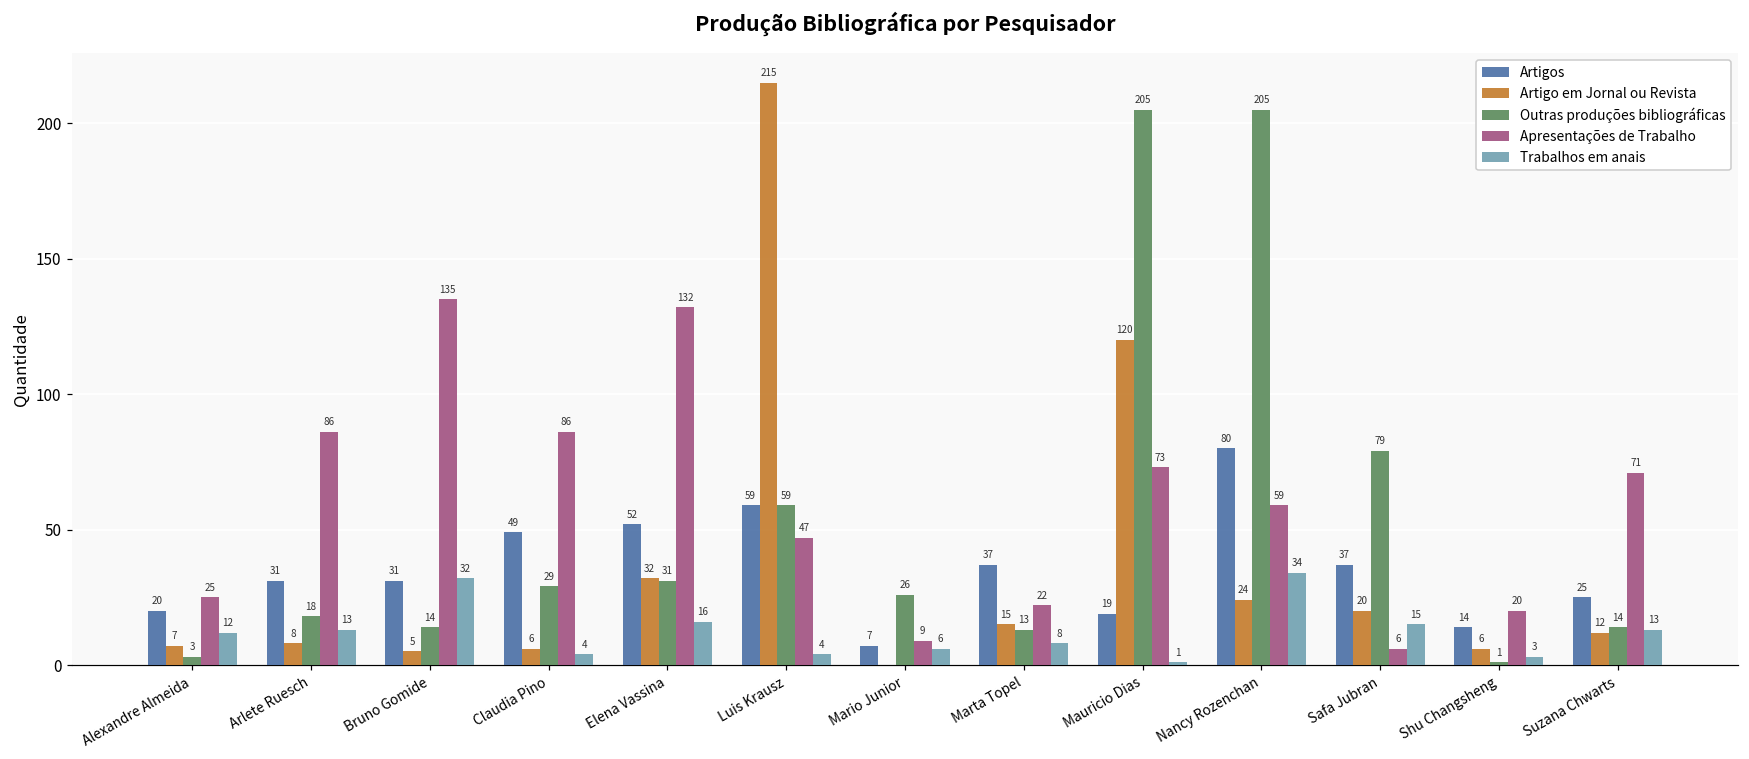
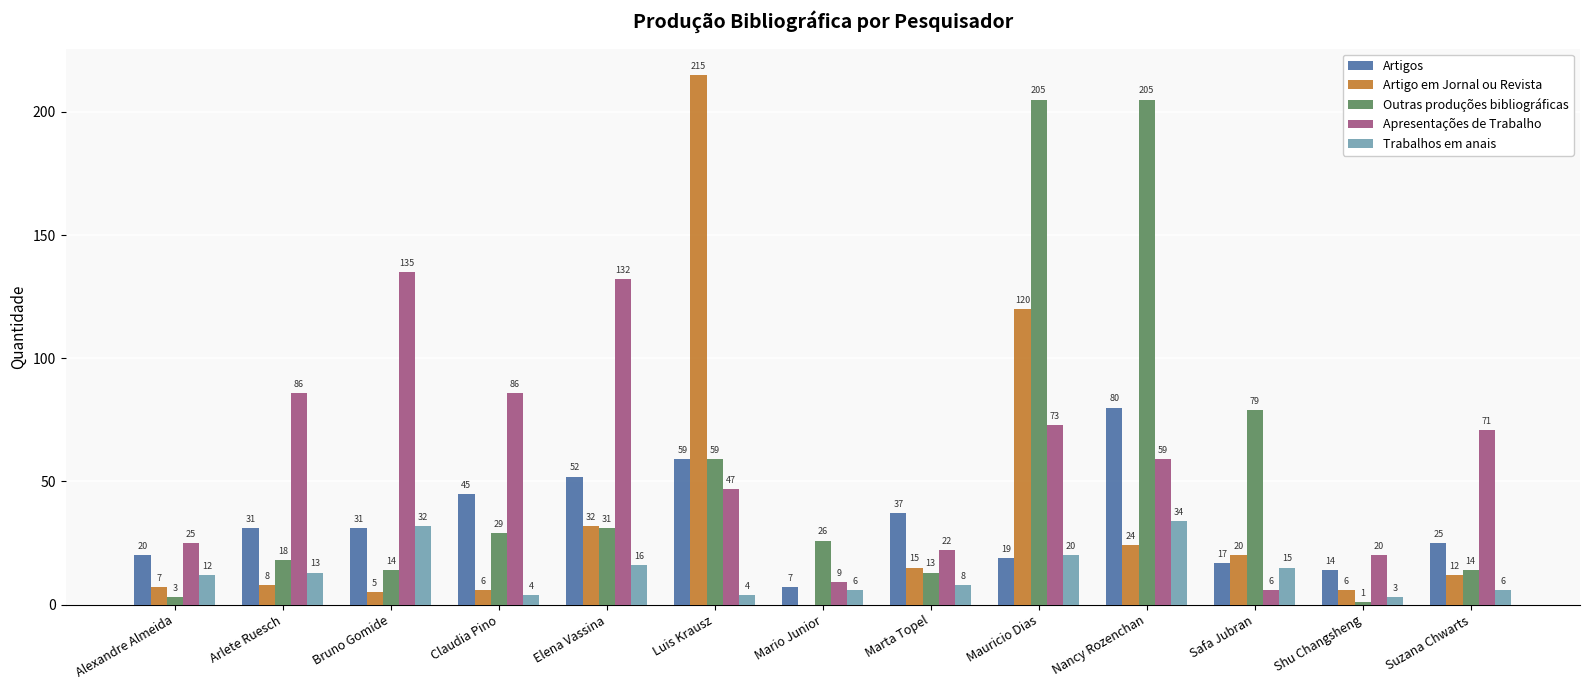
Artigos, Claudia Pino: 49 -> 45
Trabalhos em anais, Mauricio Dias: 1 -> 20
Artigos, Safa Jubran: 37 -> 17
Trabalhos em anais, Suzana Chwarts: 13 -> 6
